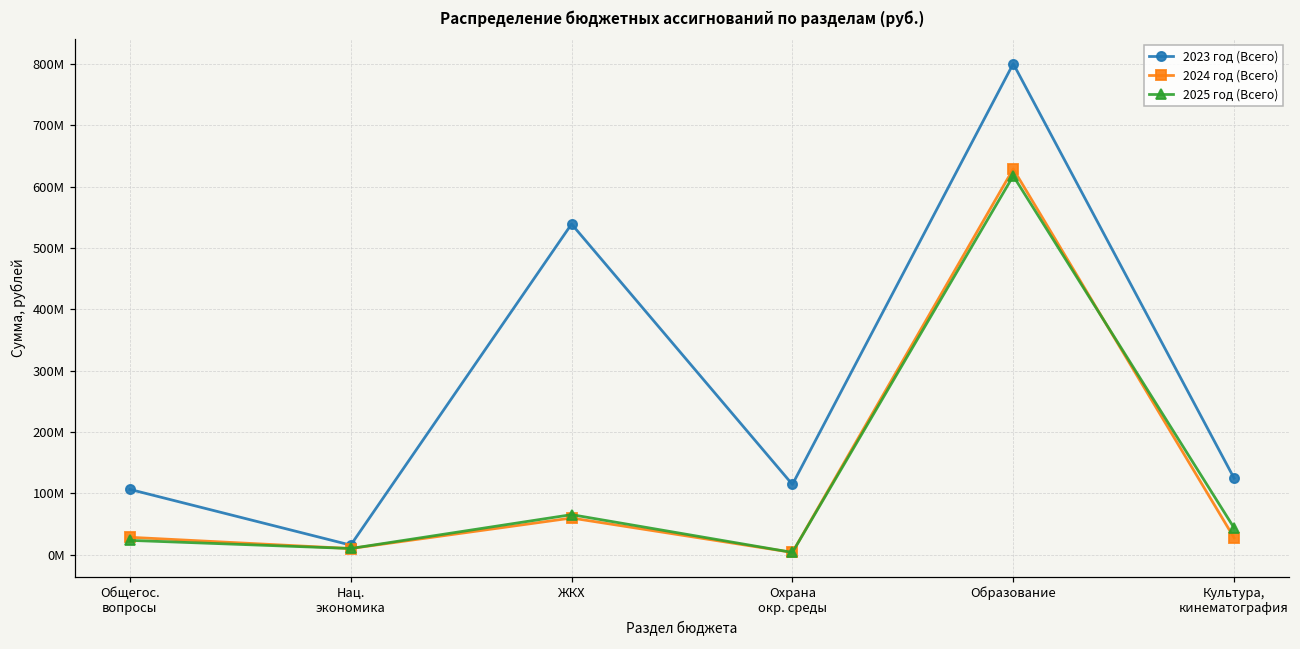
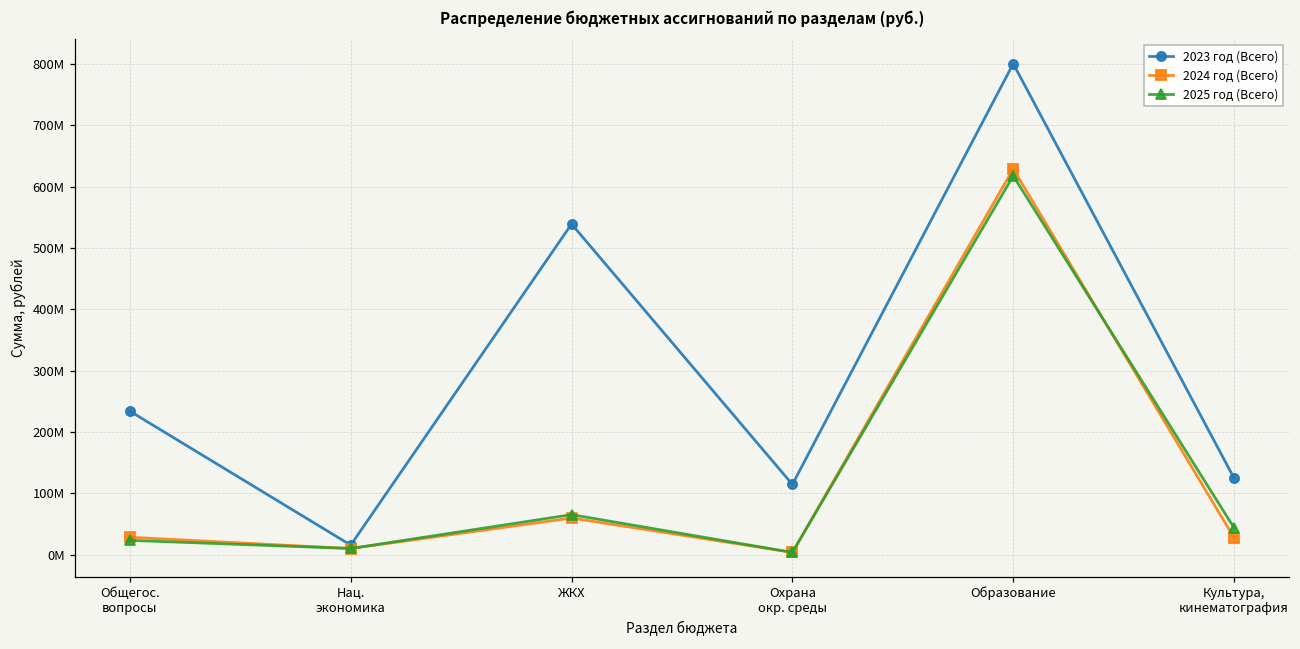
2023 год (Всего), Общегос. вопросы: 110М -> 230М
